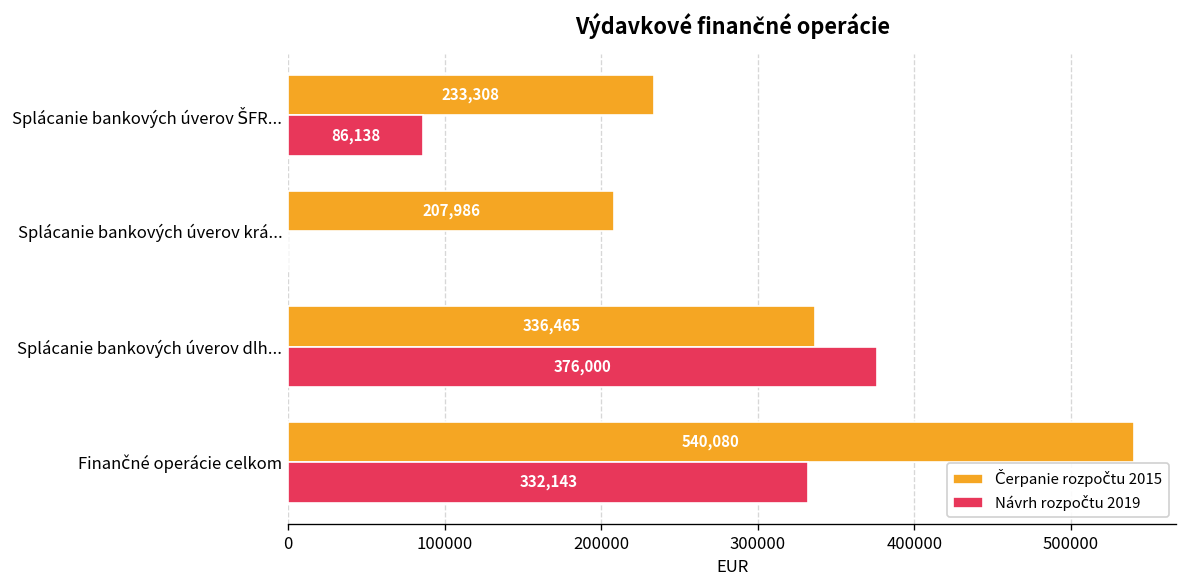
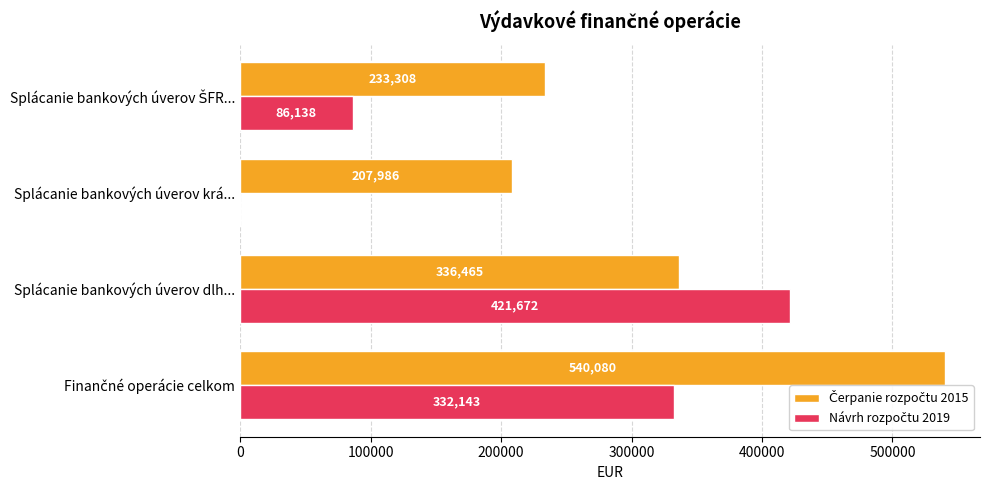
Návrh rozpočtu 2019, Splácanie bankových úverov dlh...: 376,000 -> 421,672
